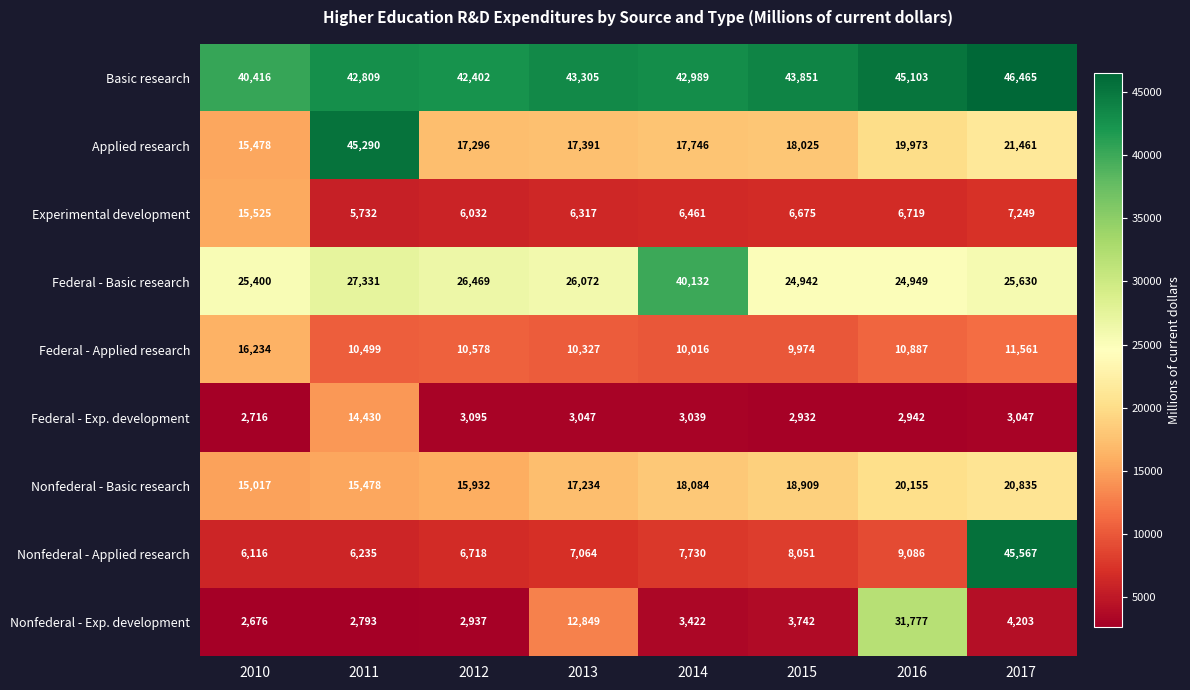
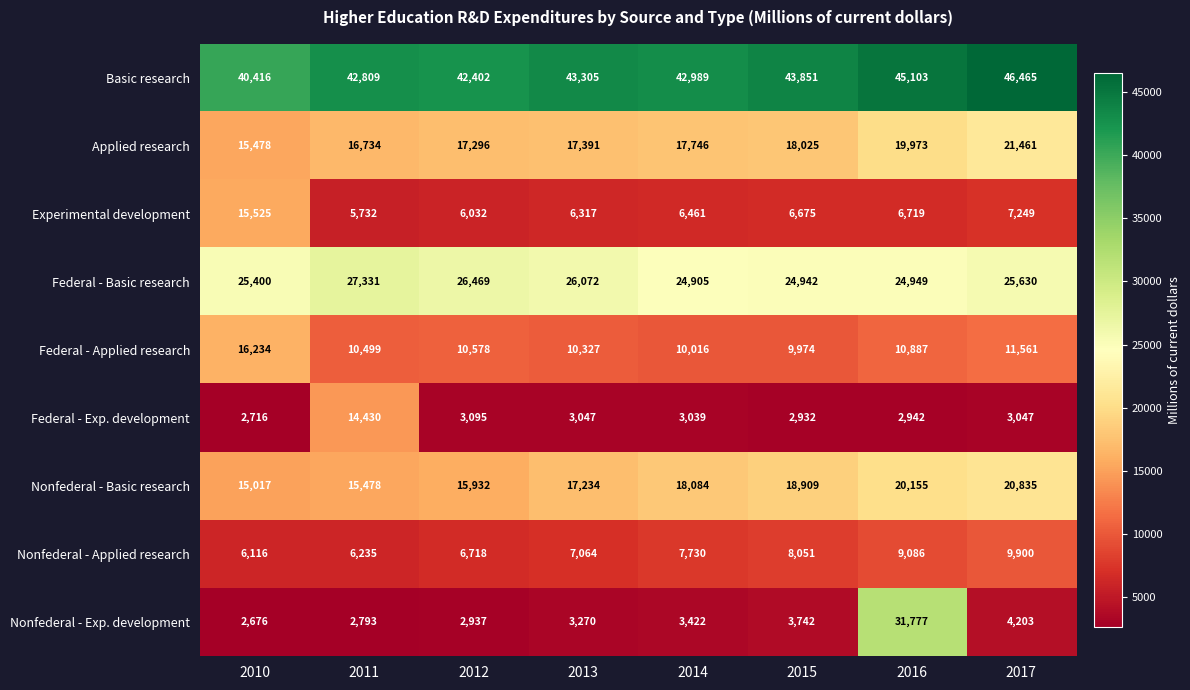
Applied research, 2011: 45,290 -> 16,734
Federal - Basic research, 2014: 40,132 -> 24,905
Nonfederal - Applied research, 2017: 45,567 -> 9,900
Nonfederal - Exp. development, 2013: 12,849 -> 3,270
